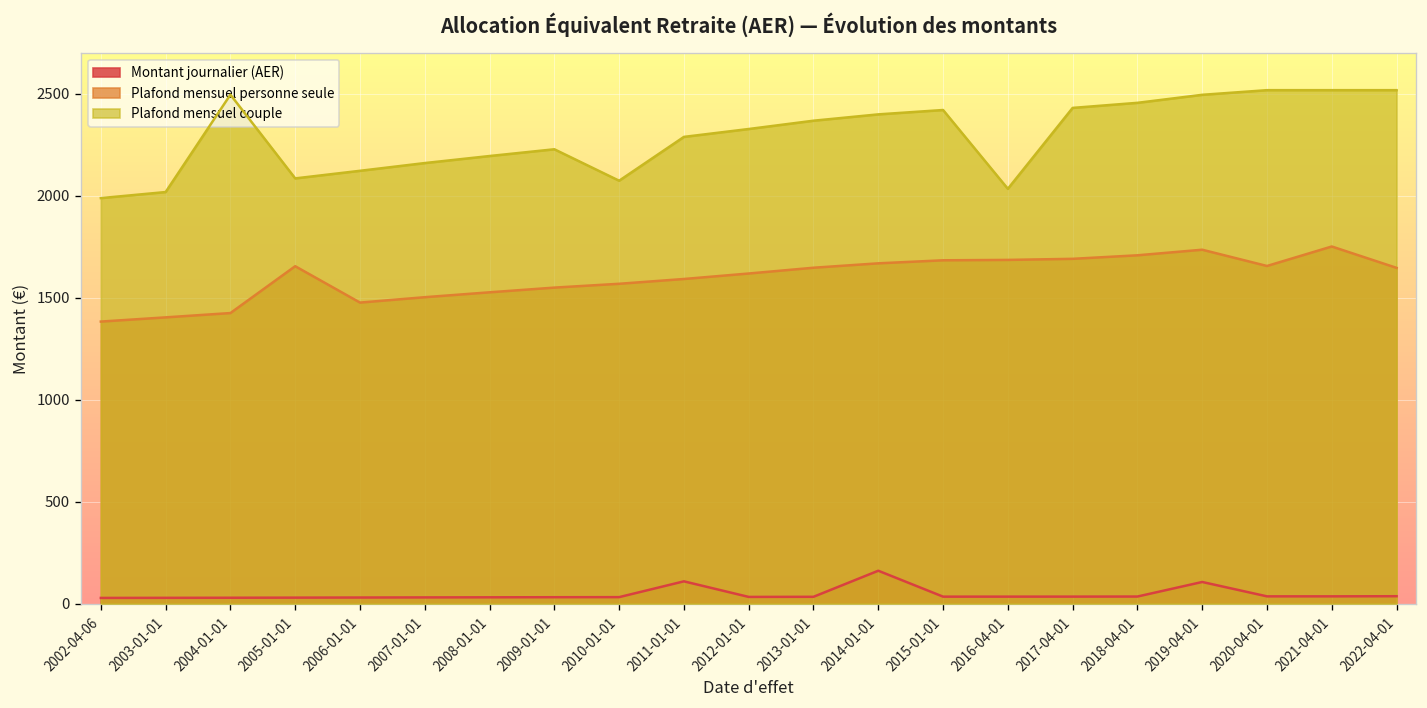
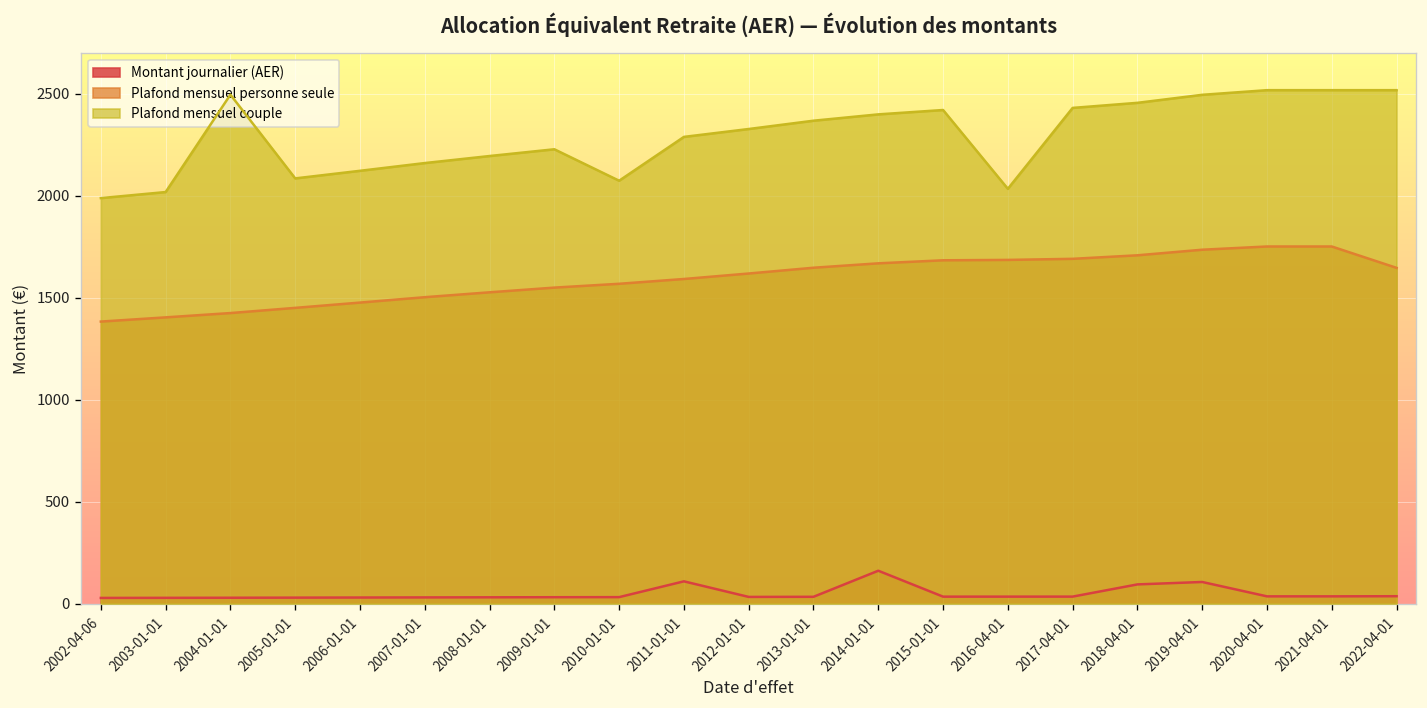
Plafond mensuel personne seule, 2005-01-01: 1660 -> 1450
Montant journalier (AER), 2018-04-01: 40 -> 100
Plafond mensuel personne seule, 2020-04-01: 1660 -> 1750
